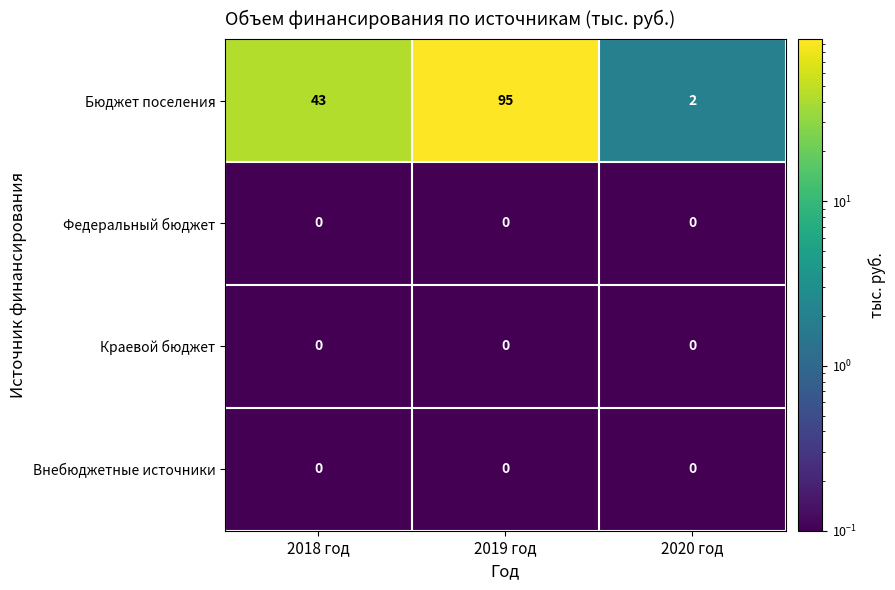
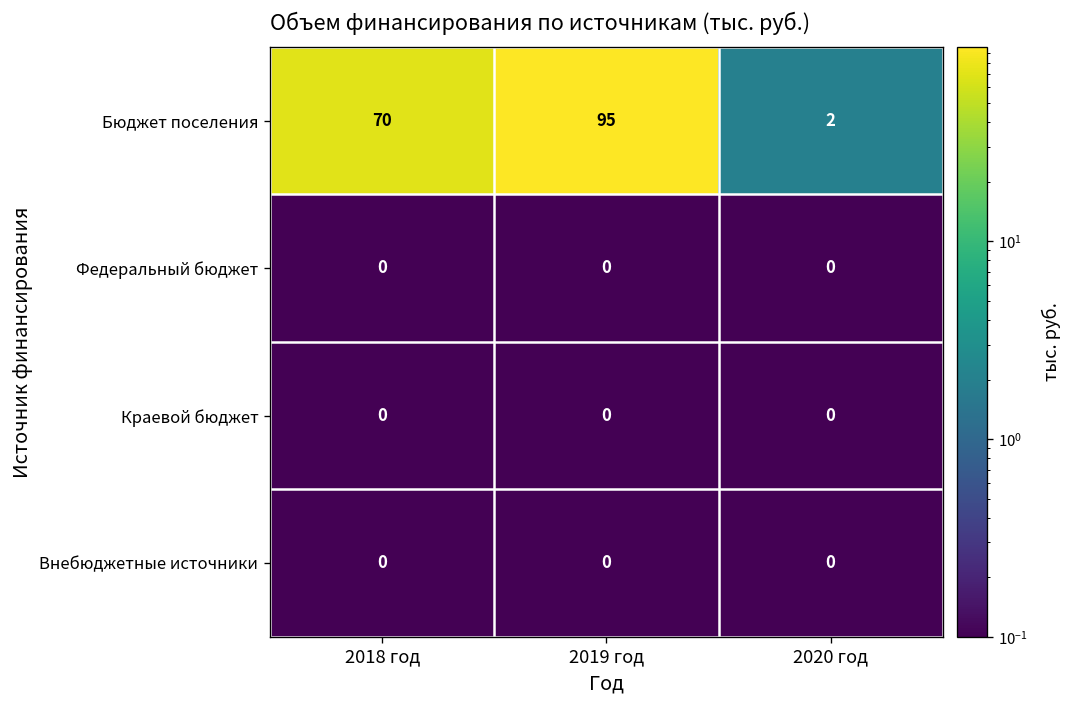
Бюджет поселения, 2018 год: 43 -> 70
